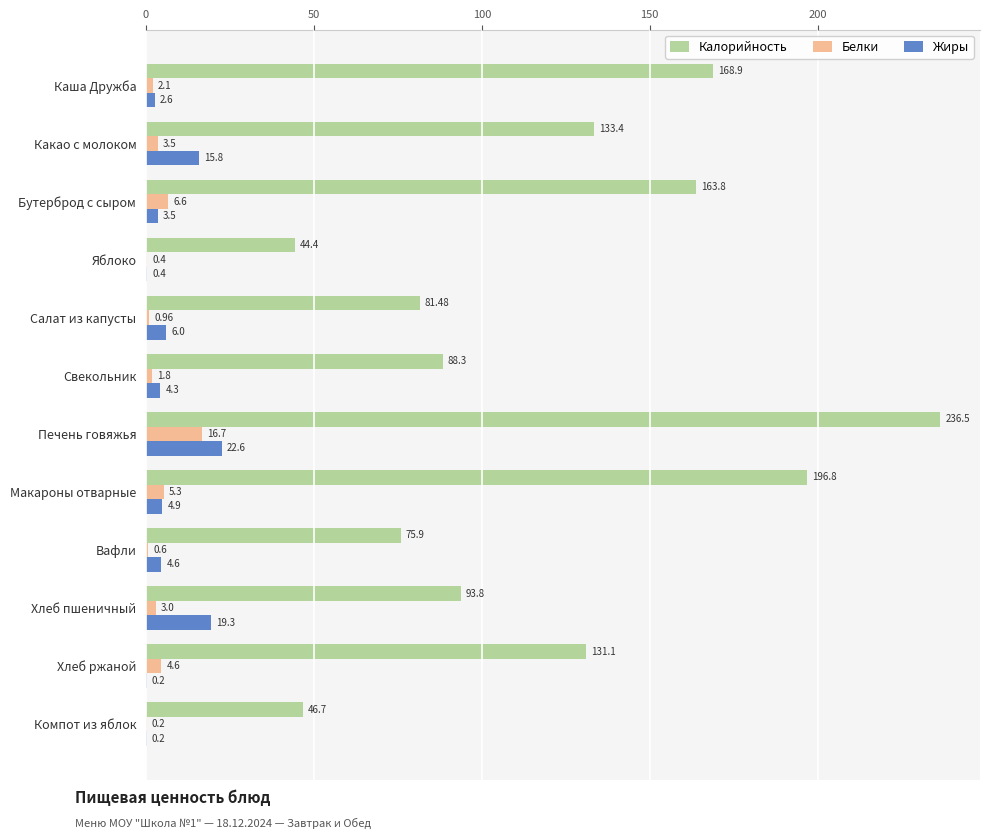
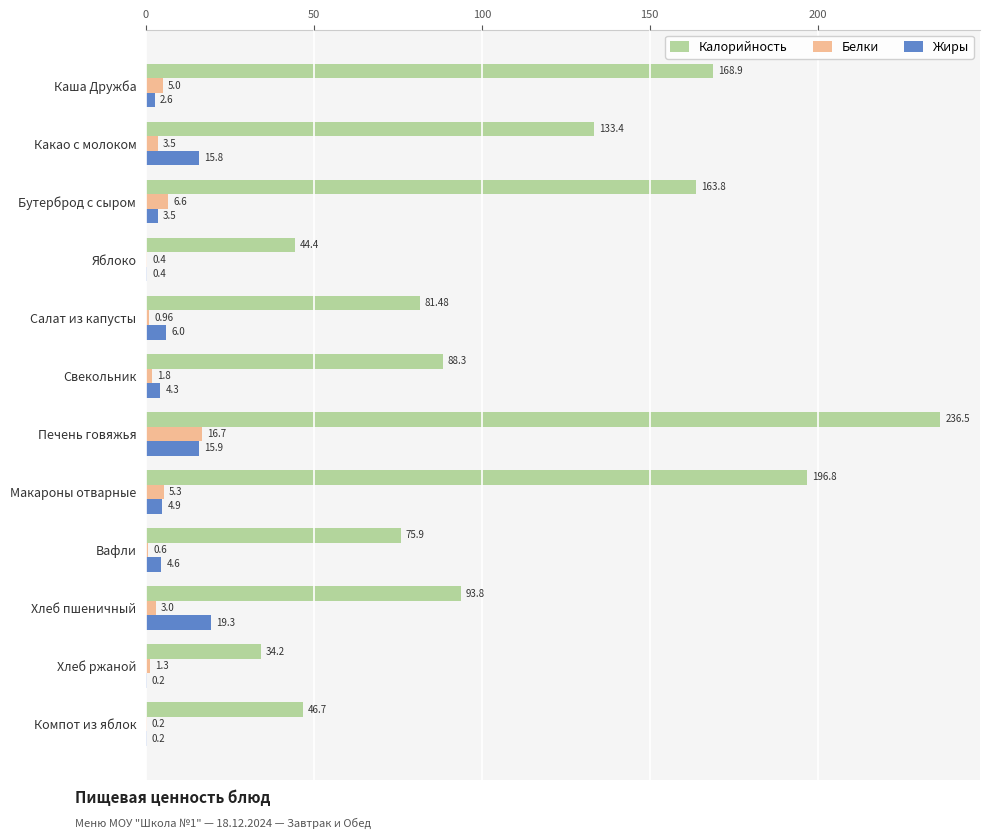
Белки, Каша Дружба: 2.1 -> 5.0
Жиры, Печень говяжья: 22.6 -> 15.9
Калорийность, Хлеб ржаной: 131.1 -> 34.2
Белки, Хлеб ржаной: 4.6 -> 1.3
